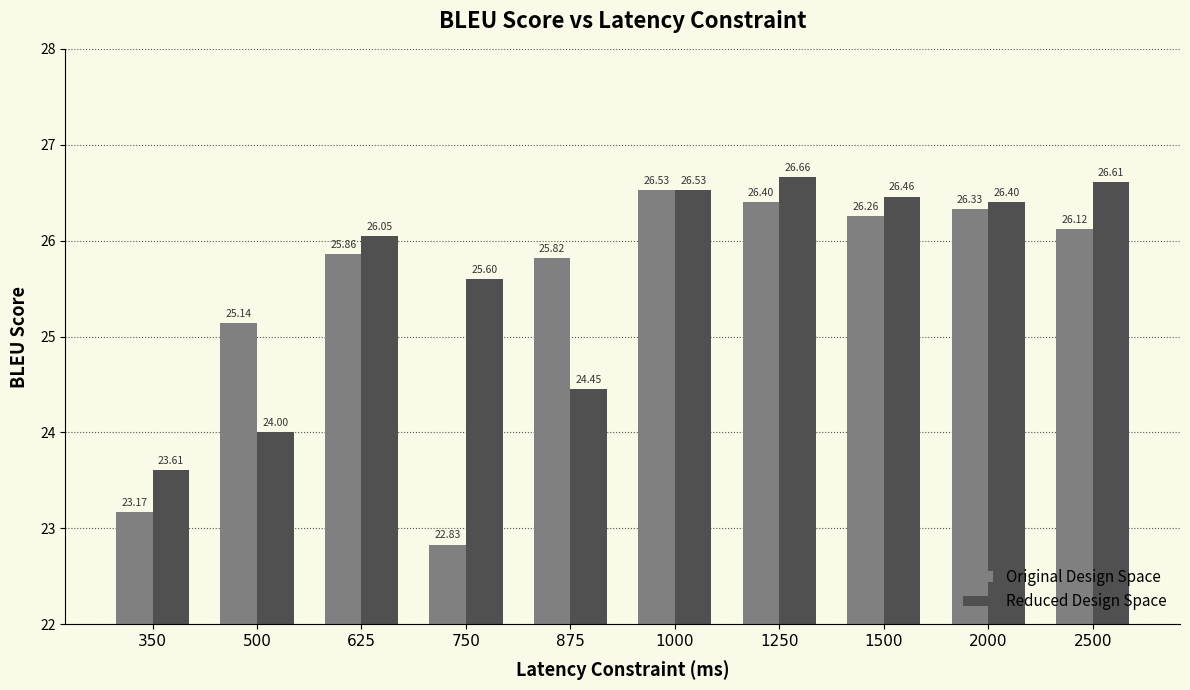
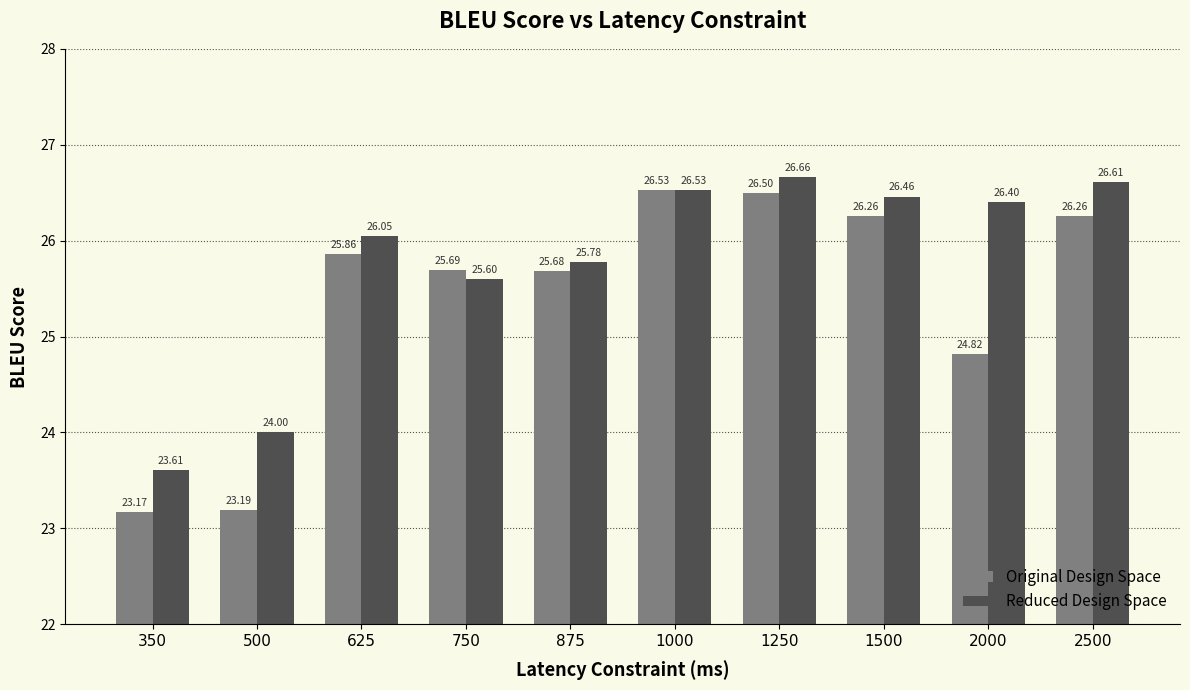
Original Design Space, 500: 25.14 -> 23.19
Original Design Space, 750: 22.83 -> 25.69
Original Design Space, 875: 25.82 -> 25.68
Reduced Design Space, 875: 24.45 -> 25.78
Original Design Space, 1250: 26.40 -> 26.50
Original Design Space, 2000: 26.33 -> 24.82
Original Design Space, 2500: 26.12 -> 26.26
